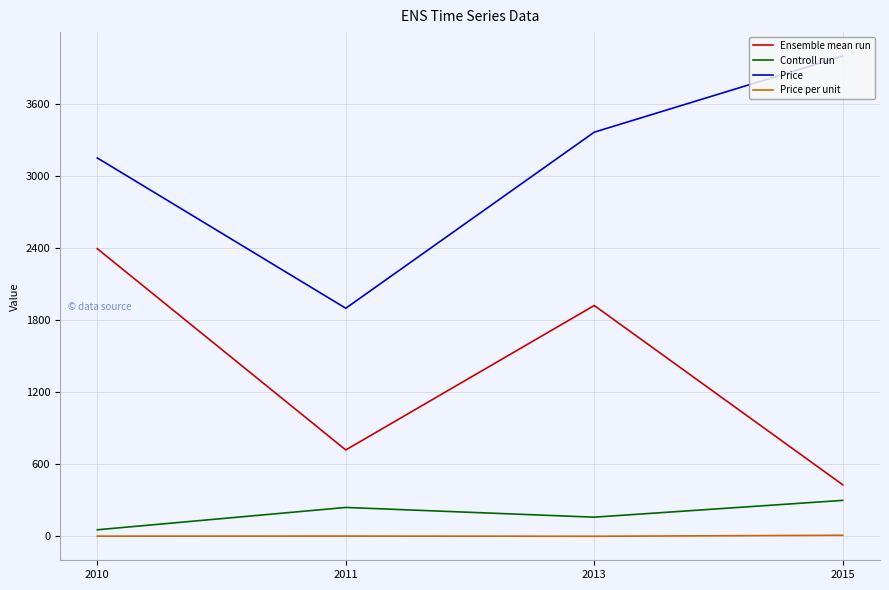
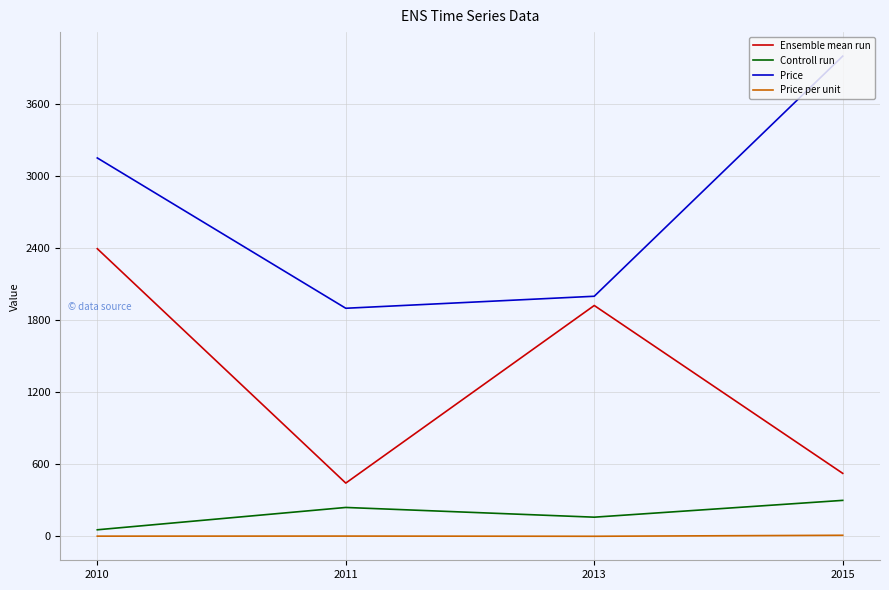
Ensemble mean run, 2011: 720 -> 440
Price, 2013: 3370 -> 2000
Ensemble mean run, 2015: 430 -> 530
